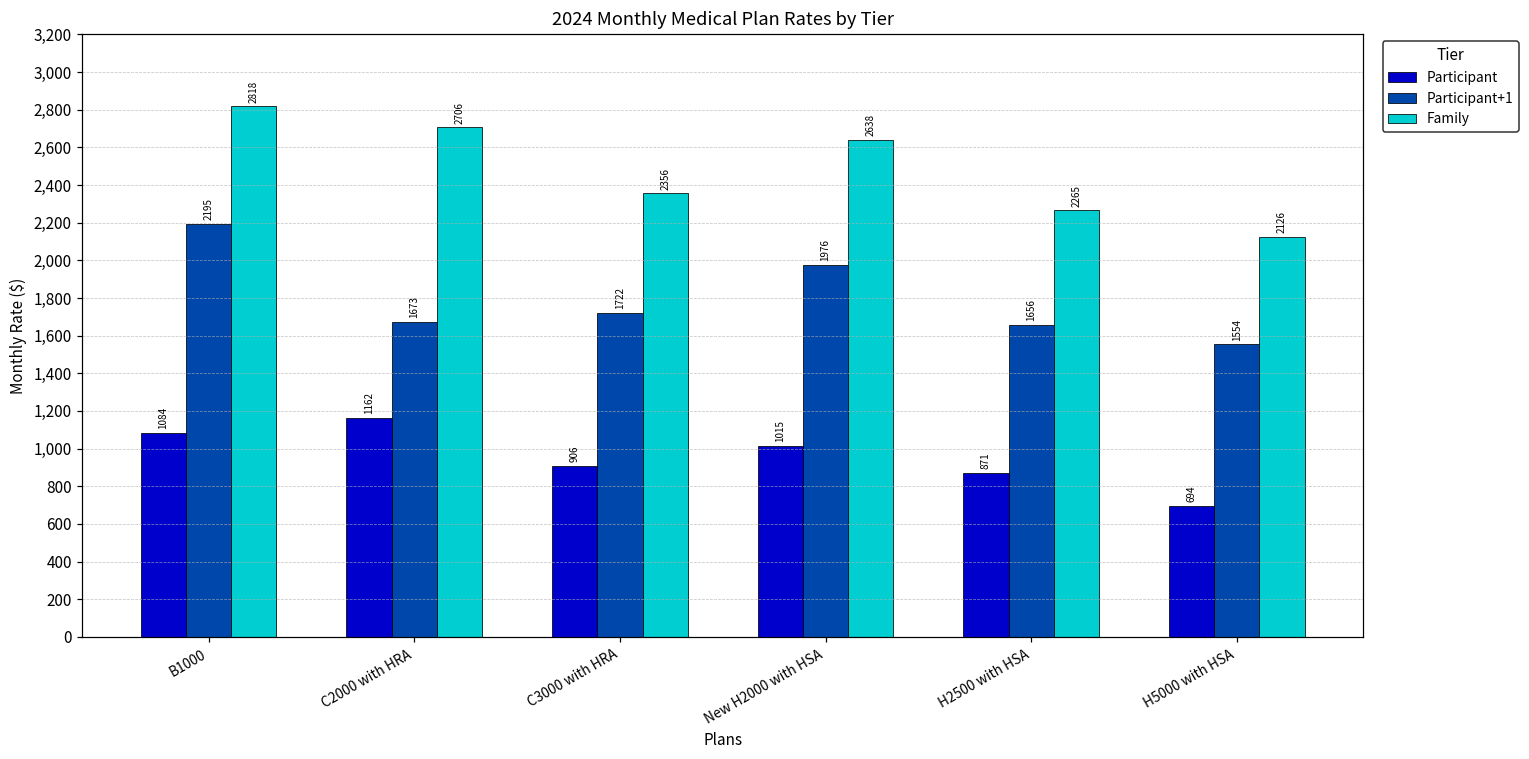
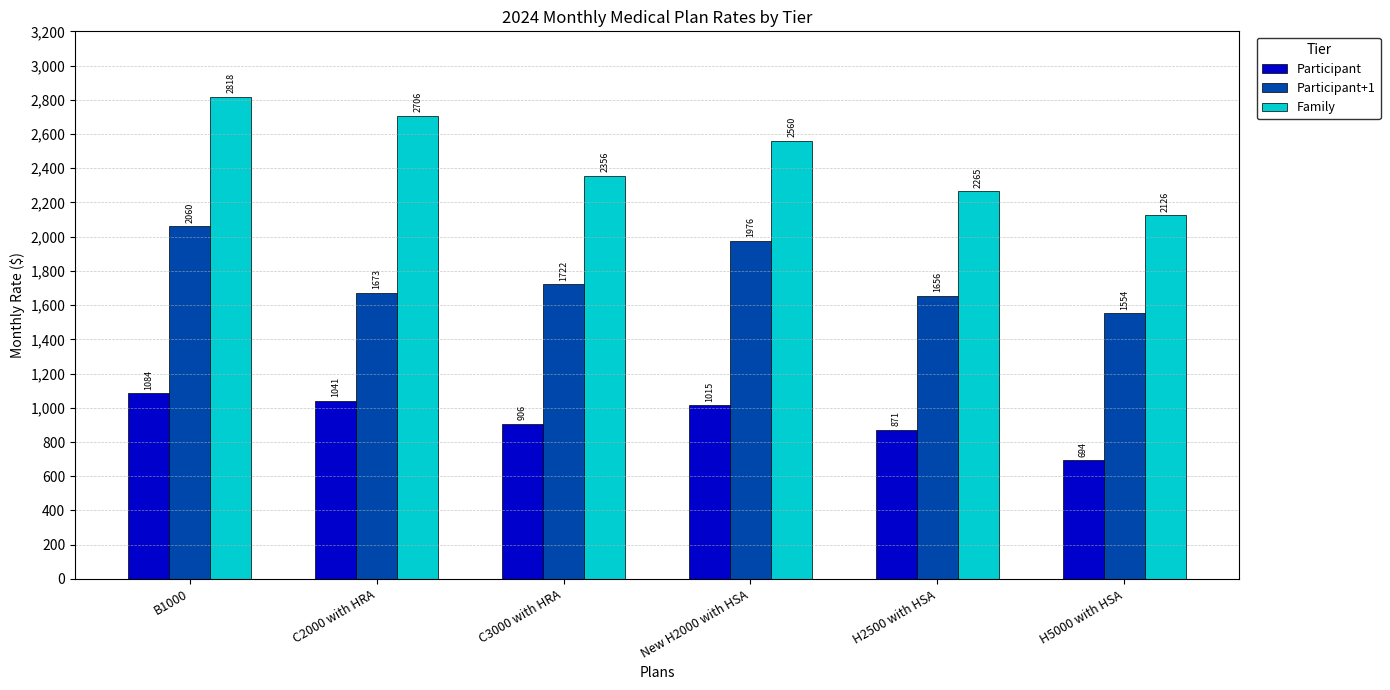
Participant+1, B1000: 2195 -> 2060
Participant, C2000 with HRA: 1162 -> 1041
Family, New H2000 with HSA: 2638 -> 2560
